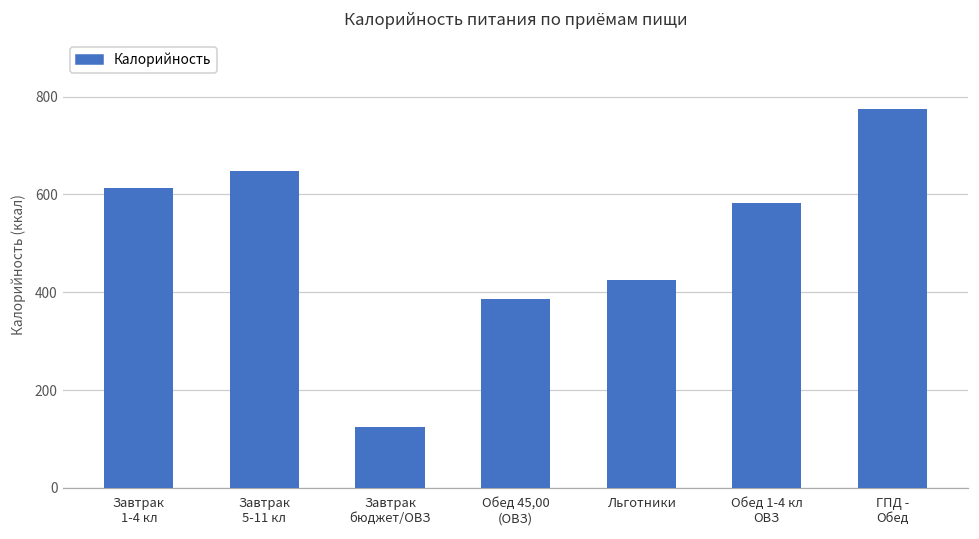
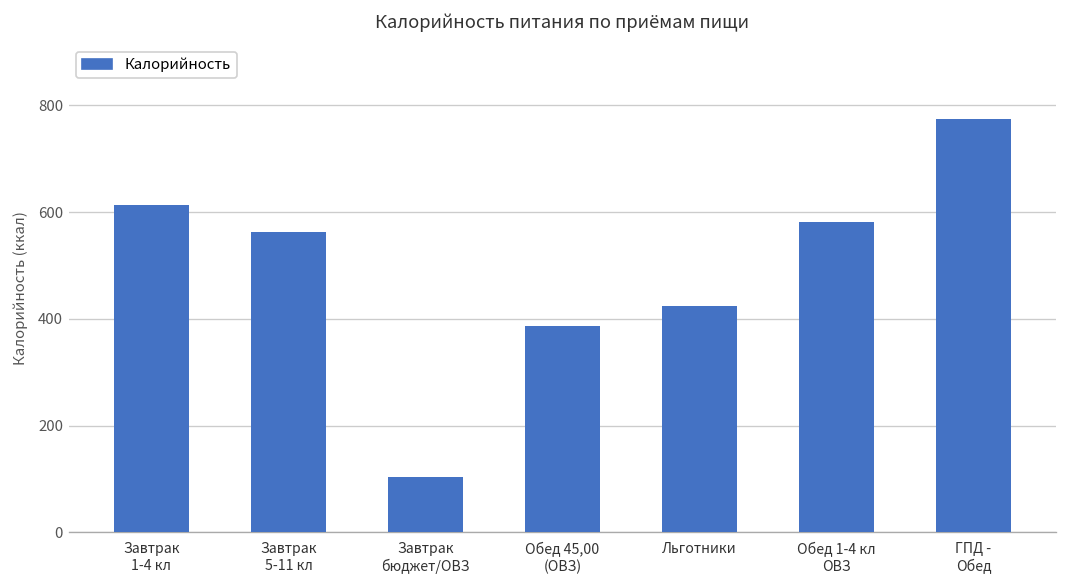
Завтрак 5-11 кл: 650 -> 560
Завтрак бюджет/ОВЗ: 120 -> 100
